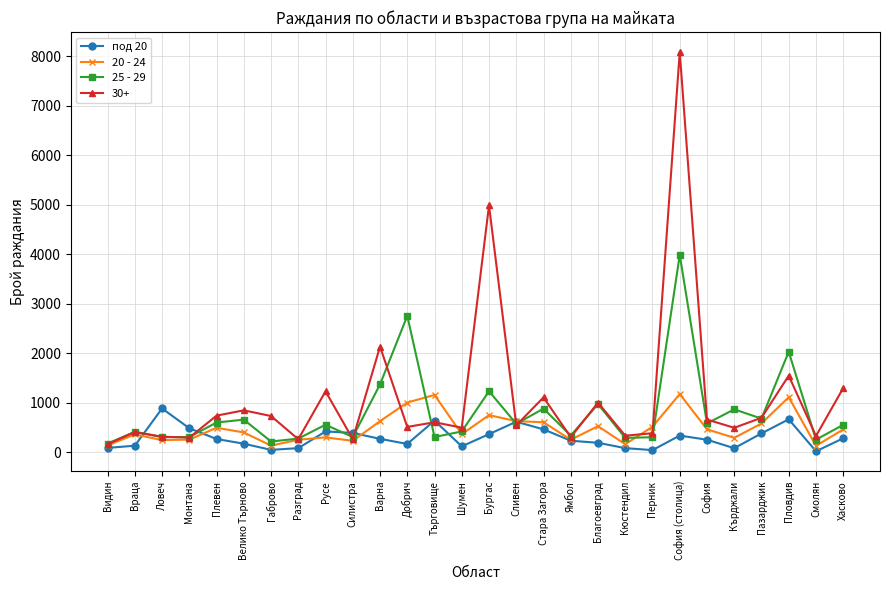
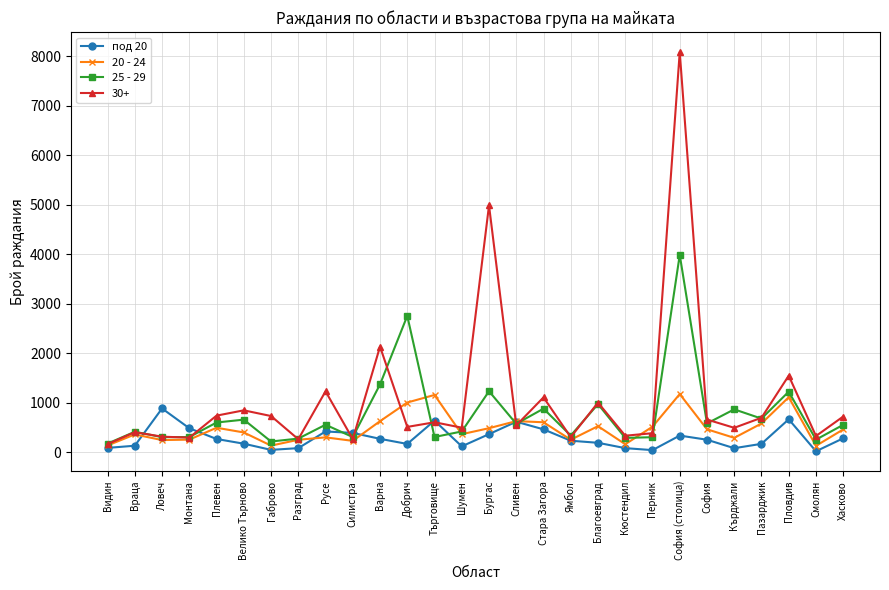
20 - 24, Бургас: 800 -> 500
под 20, Пазарджик: 400 -> 200
25 - 29, Пловдив: 2000 -> 1200
30+, Хасково: 1300 -> 700
